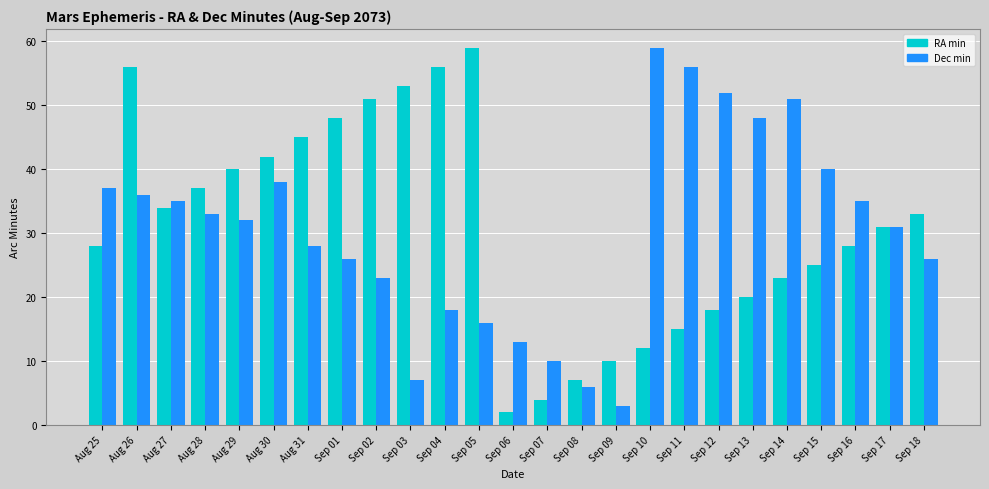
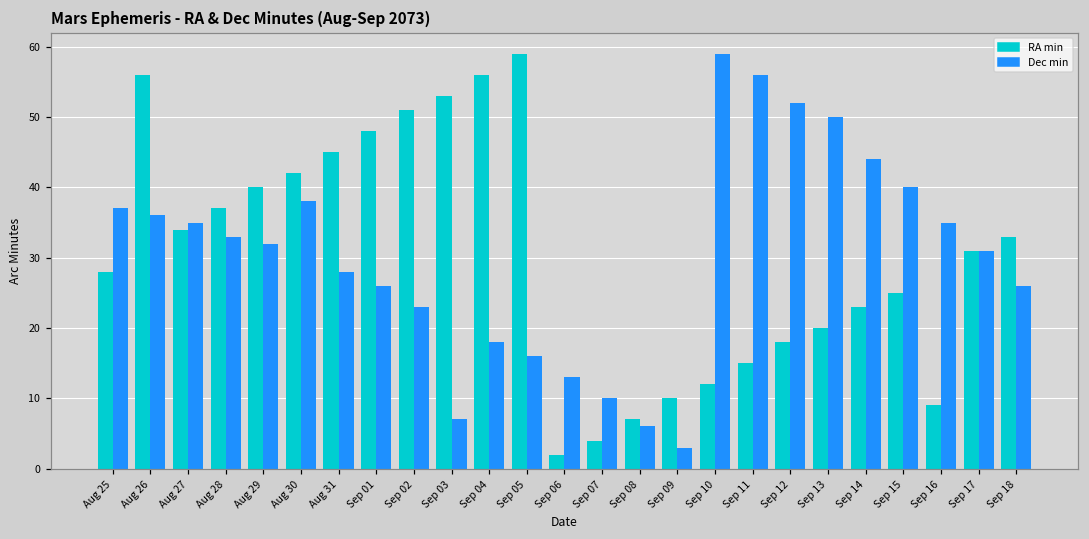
Dec min, Sep 13: 48 -> 50
Dec min, Sep 14: 51 -> 44
RA min, Sep 16: 28 -> 9
